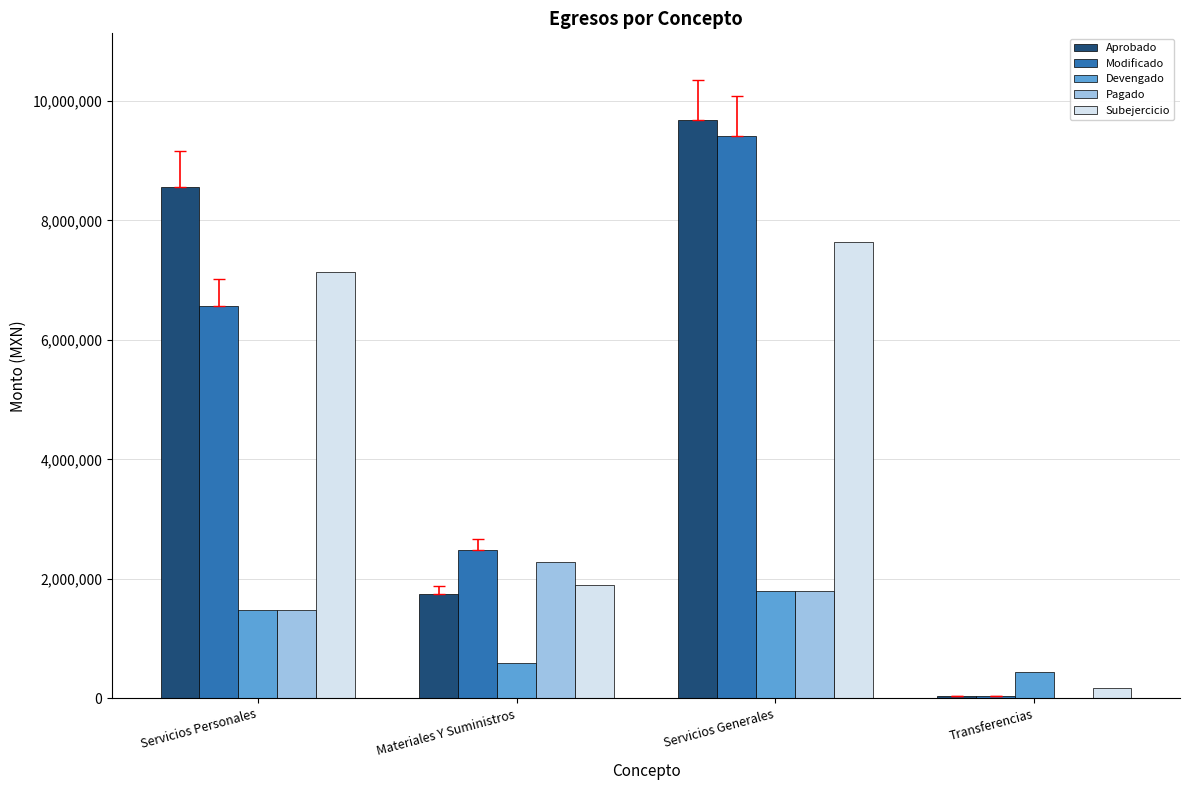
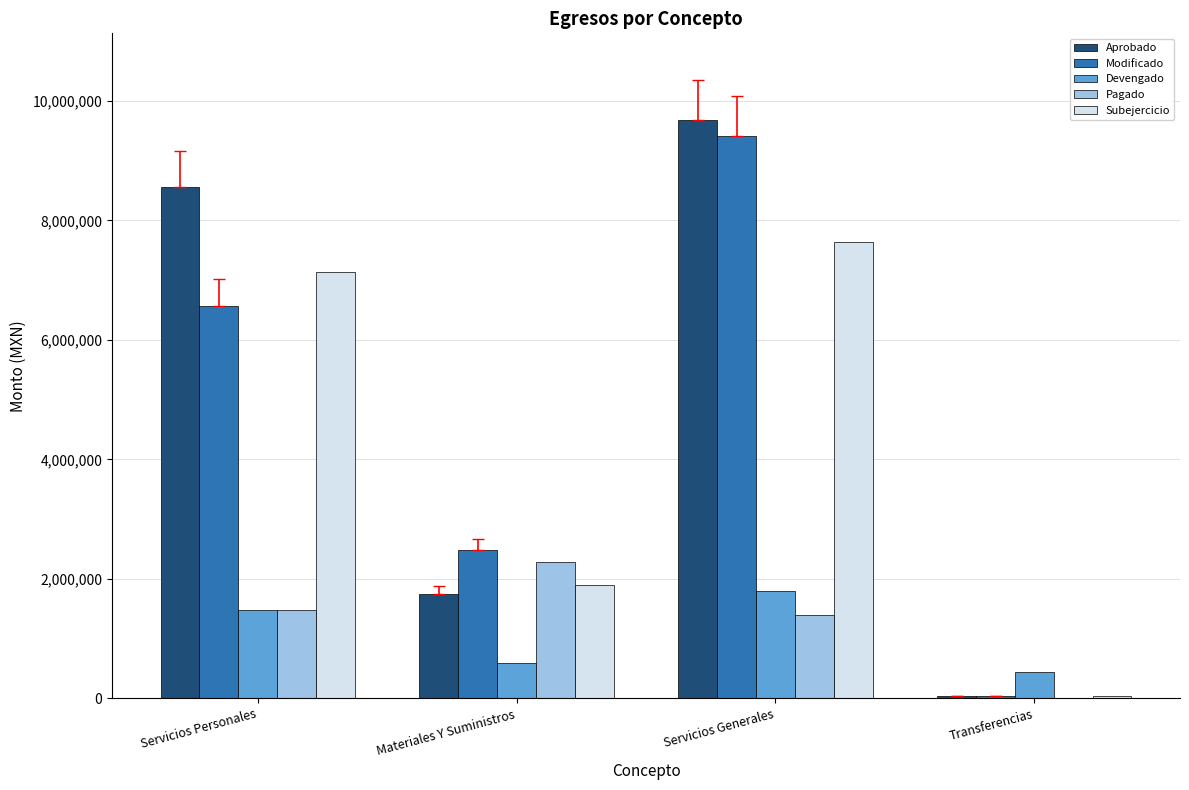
Pagado, Servicios Generales: 1,800,000 -> 1,400,000
Subejercicio, Transferencias: 200,000 -> 0
